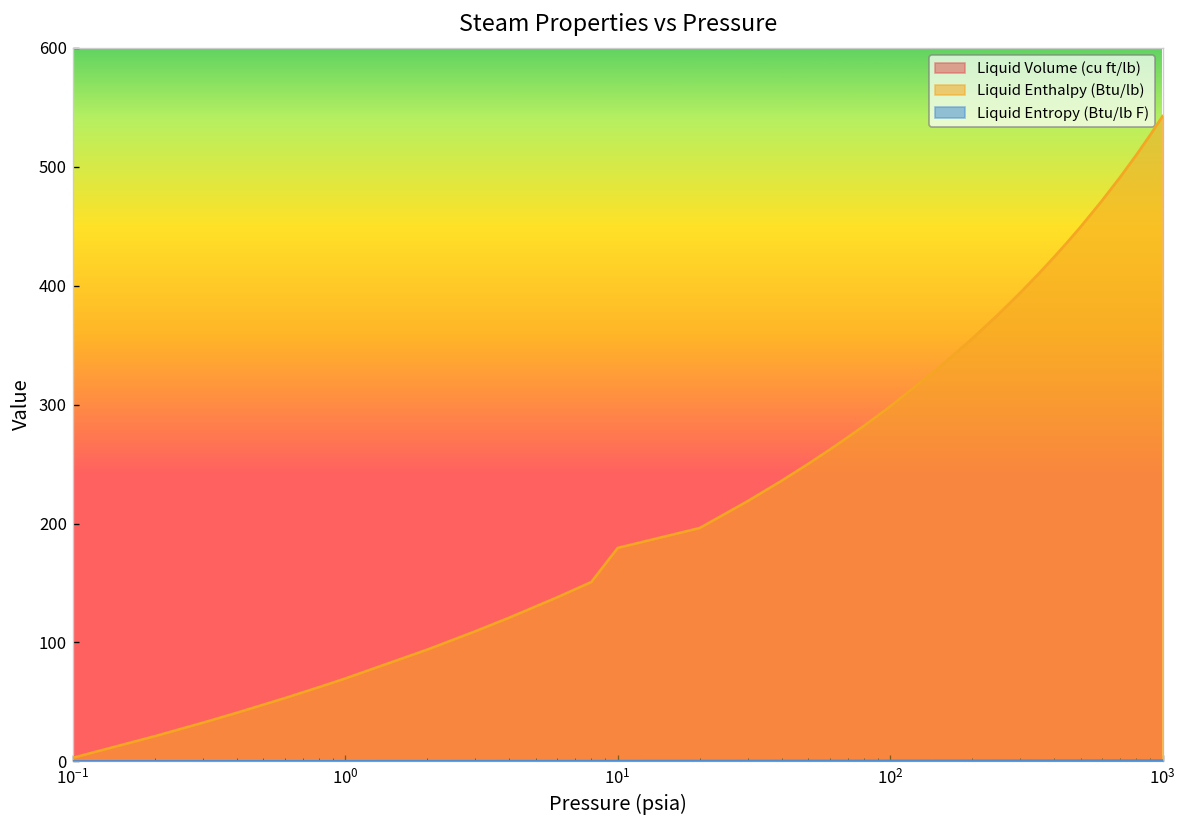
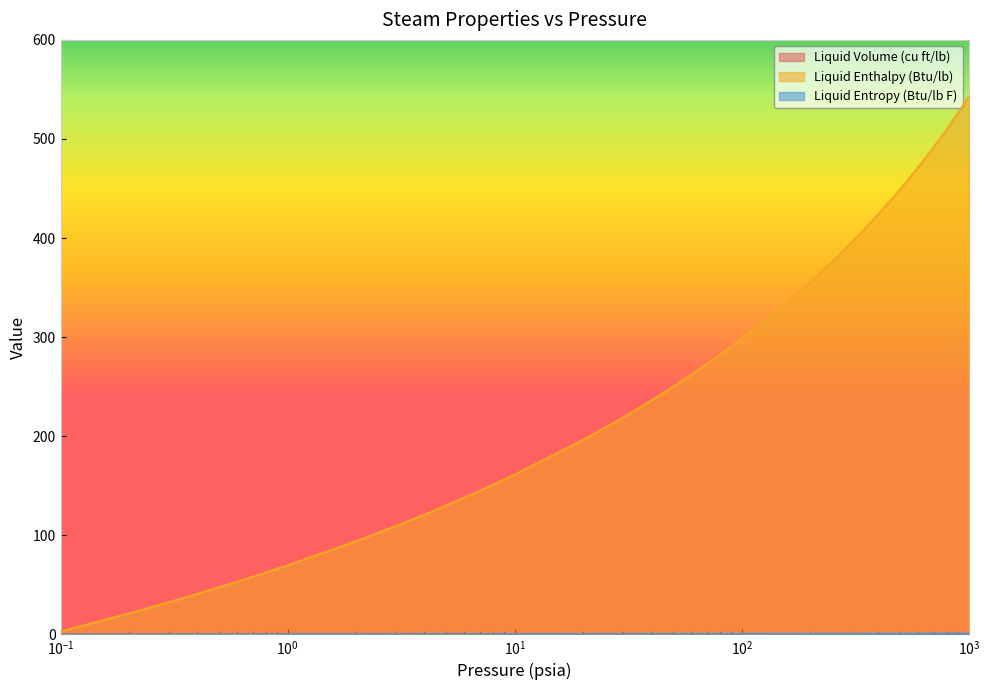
Liquid Enthalpy (Btu/lb), 10^1: 180 -> 160
